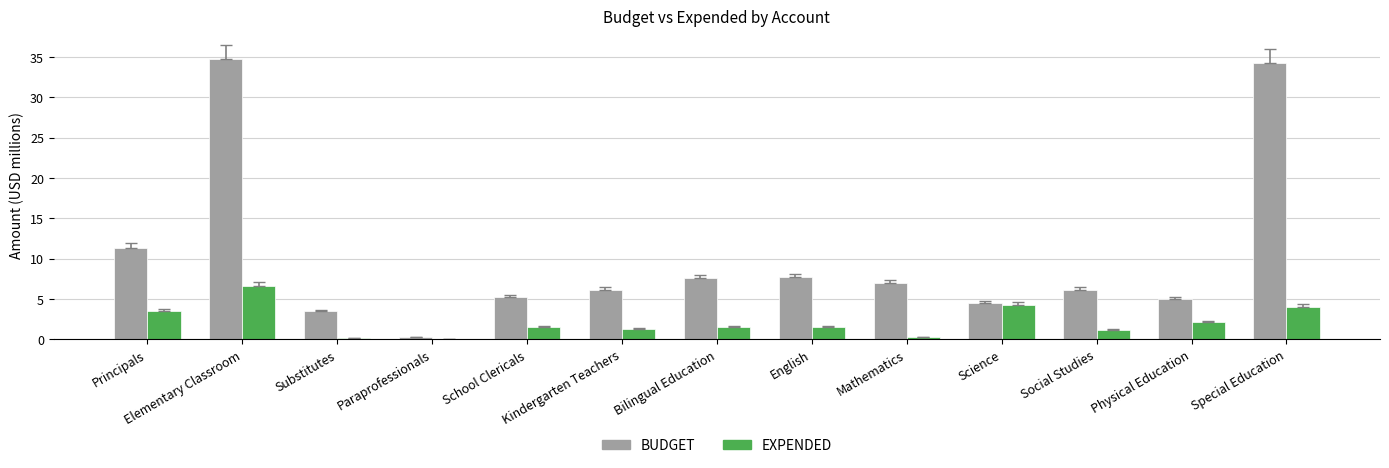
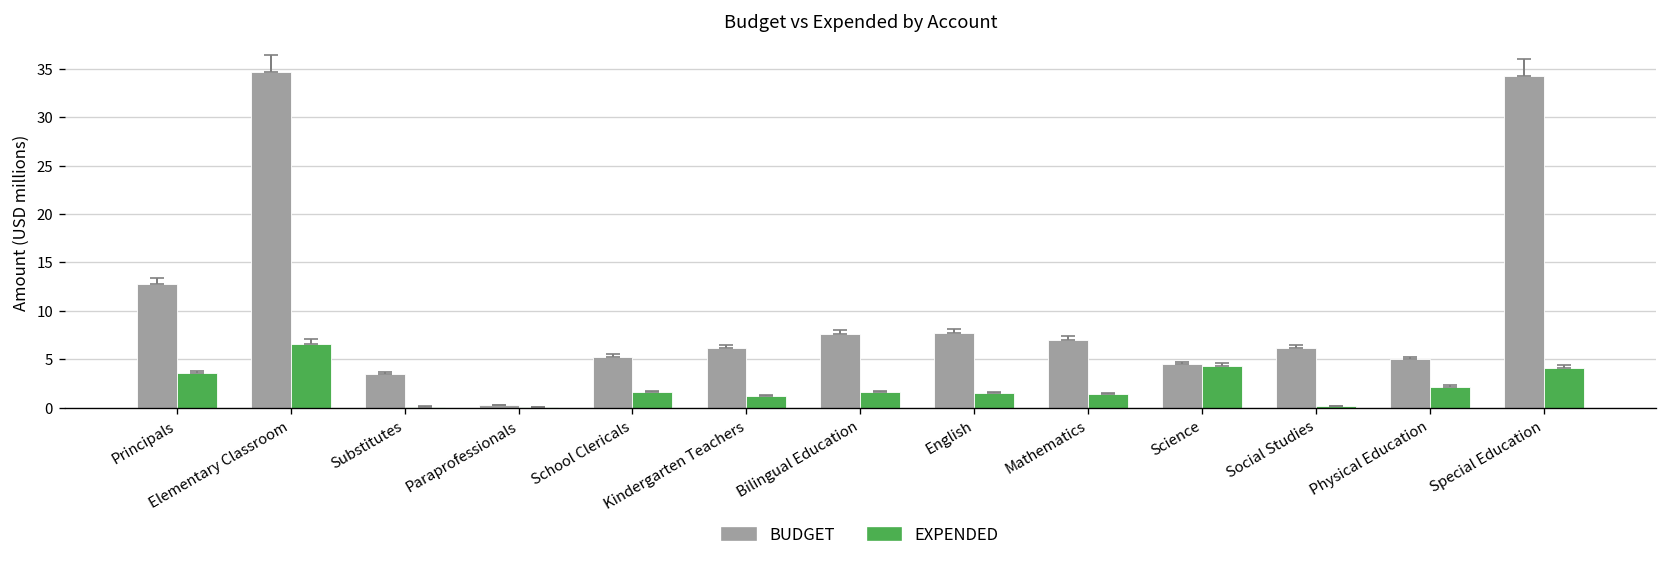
BUDGET, Principals: 11 -> 13
EXPENDED, Mathematics: 0 -> 1
EXPENDED, Social Studies: 1 -> 0
